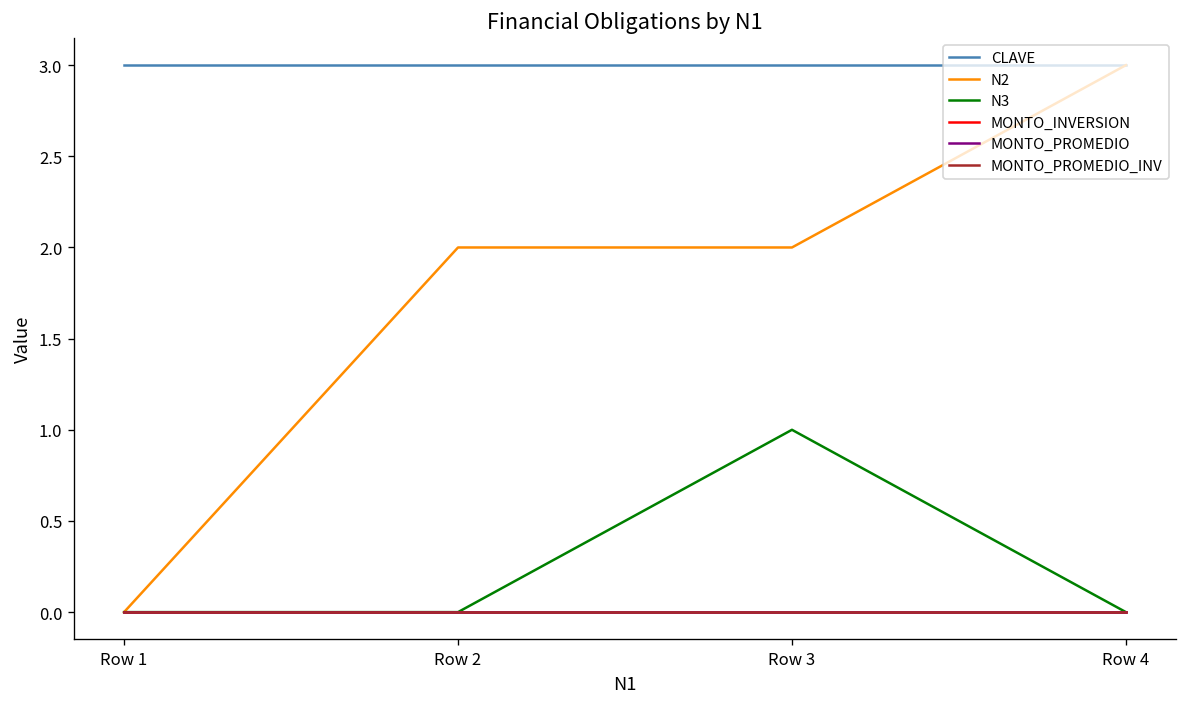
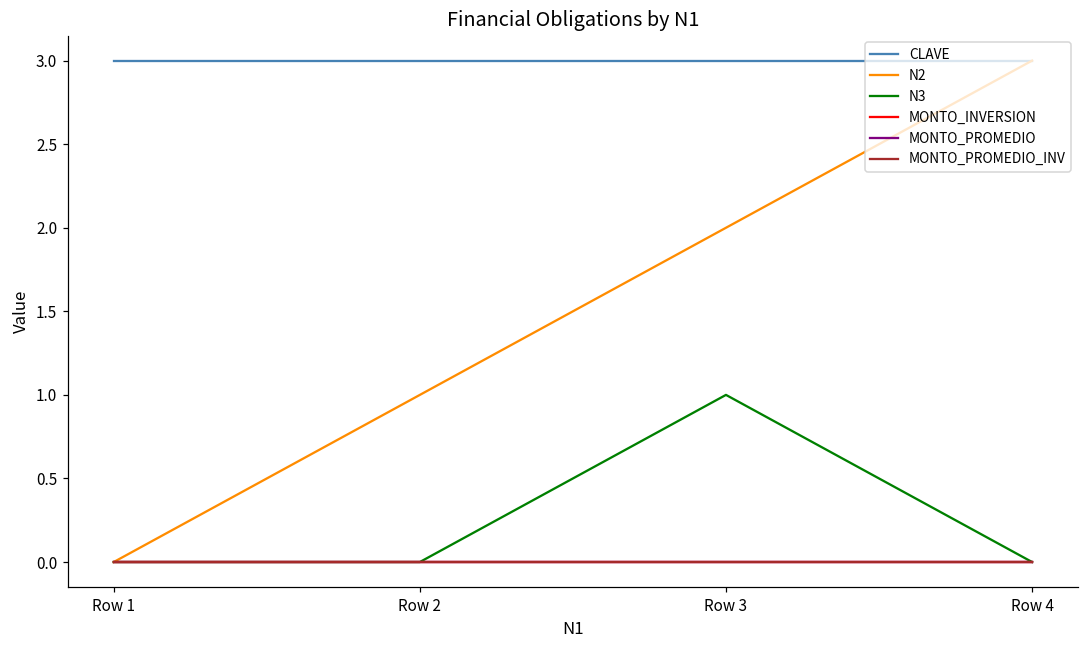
N2, Row 2: 2 -> 1
